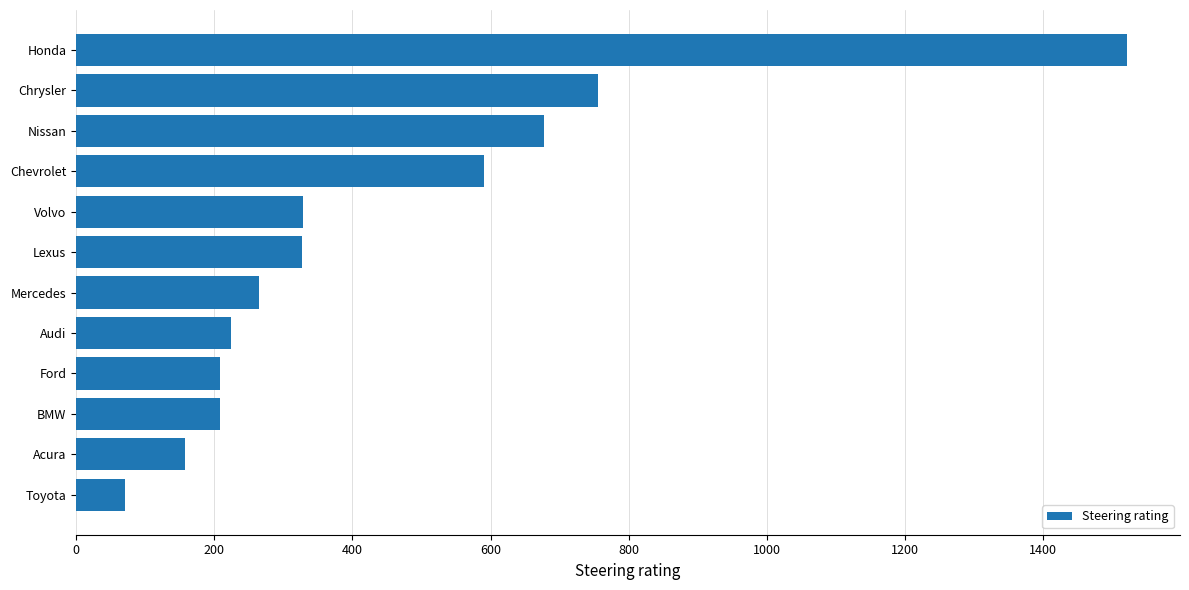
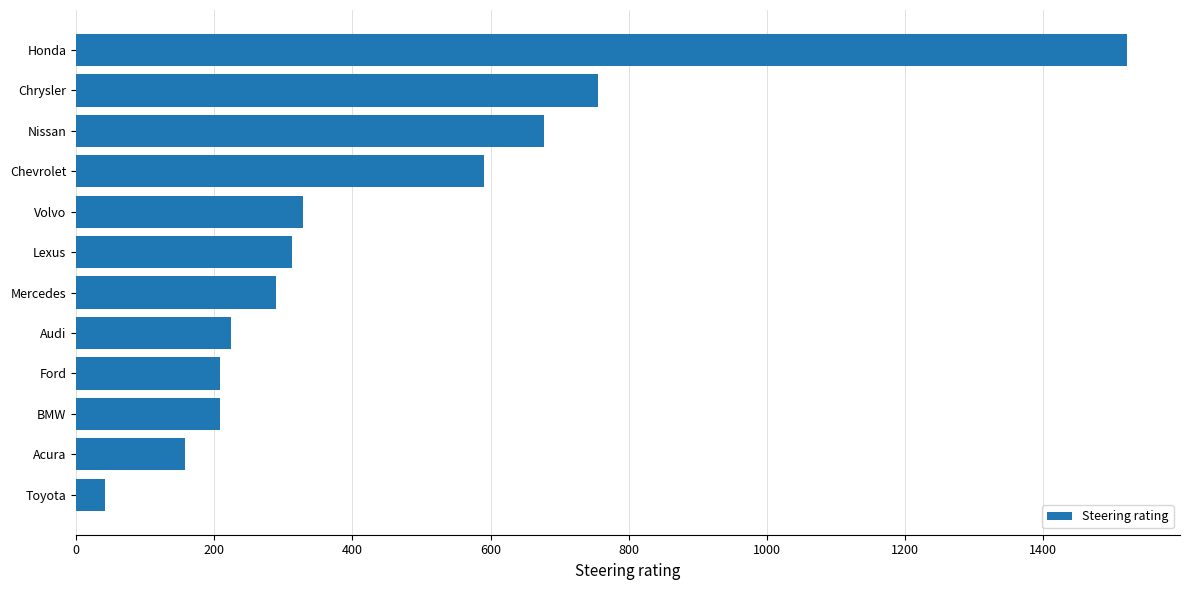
Lexus: 330 -> 310
Mercedes: 260 -> 290
Toyota: 70 -> 40
